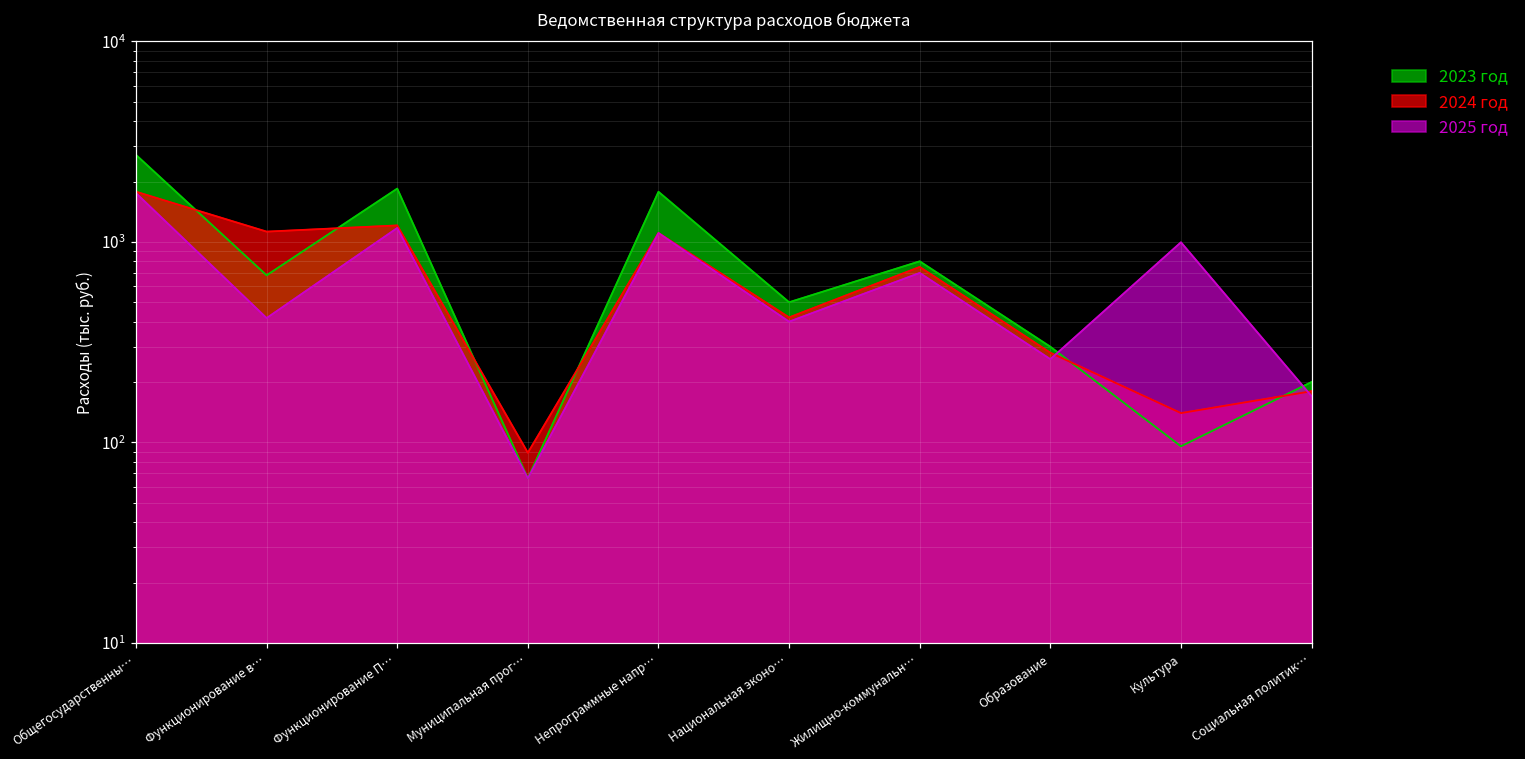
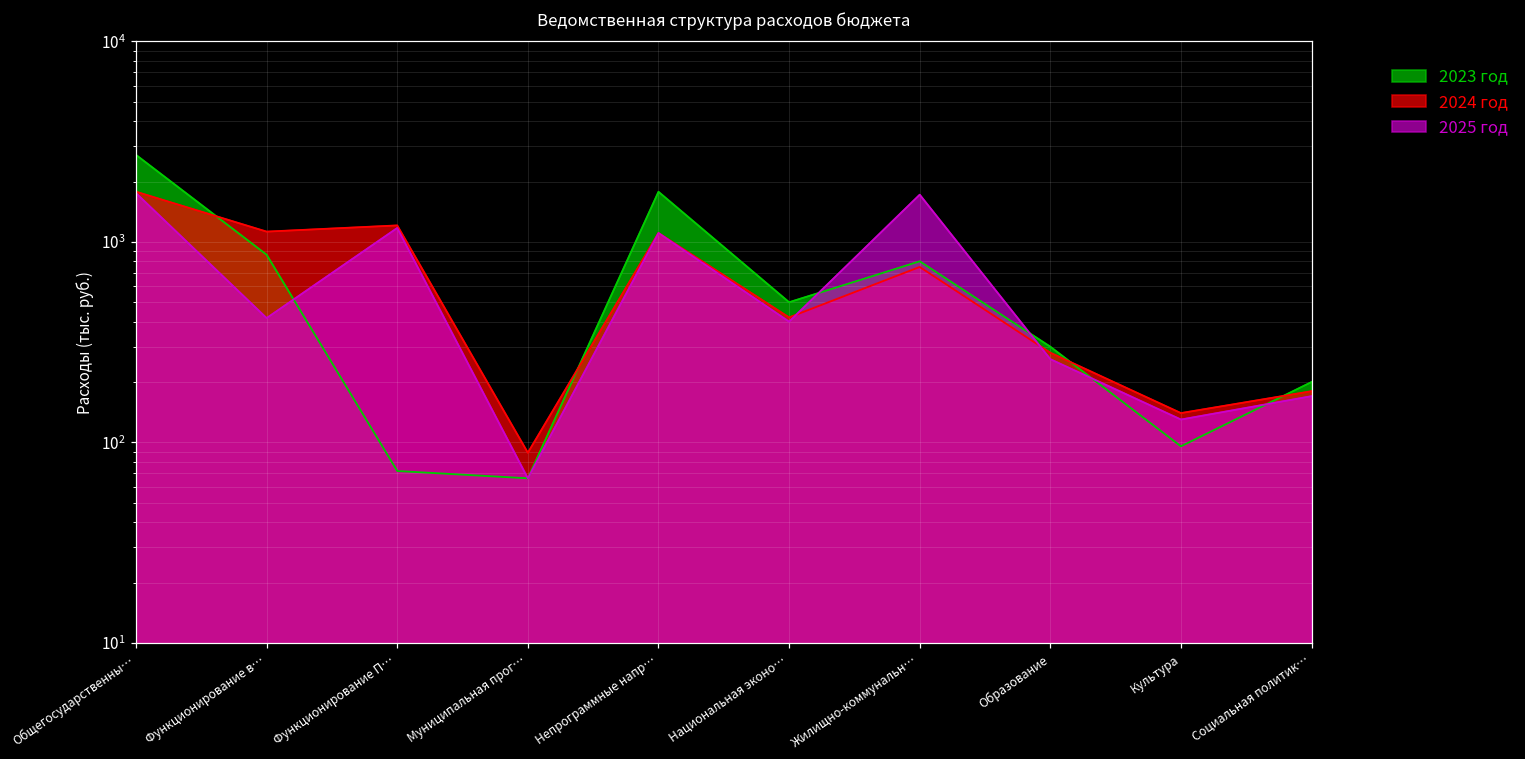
2023 год, Функционирование в…: 680 -> 900
2023 год, Функционирование П…: 1800 -> 72
2025 год, Жилищно-коммунальн…: 700 -> 1700
2025 год, Культура: 1000 -> 130
